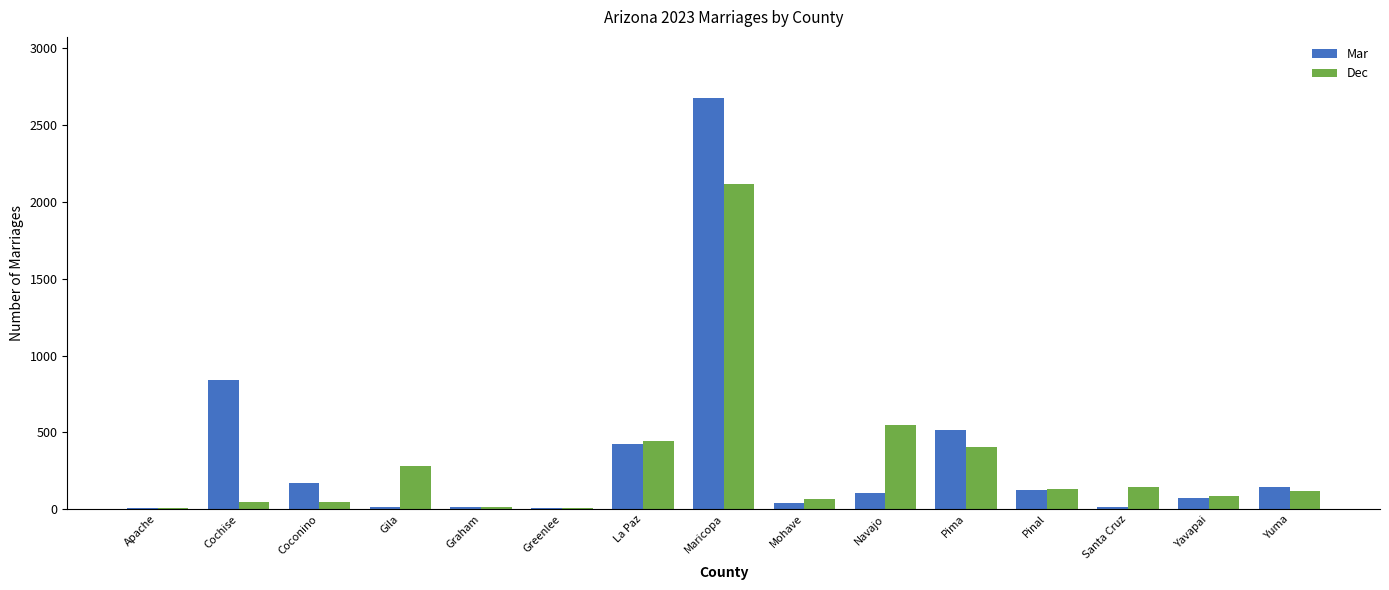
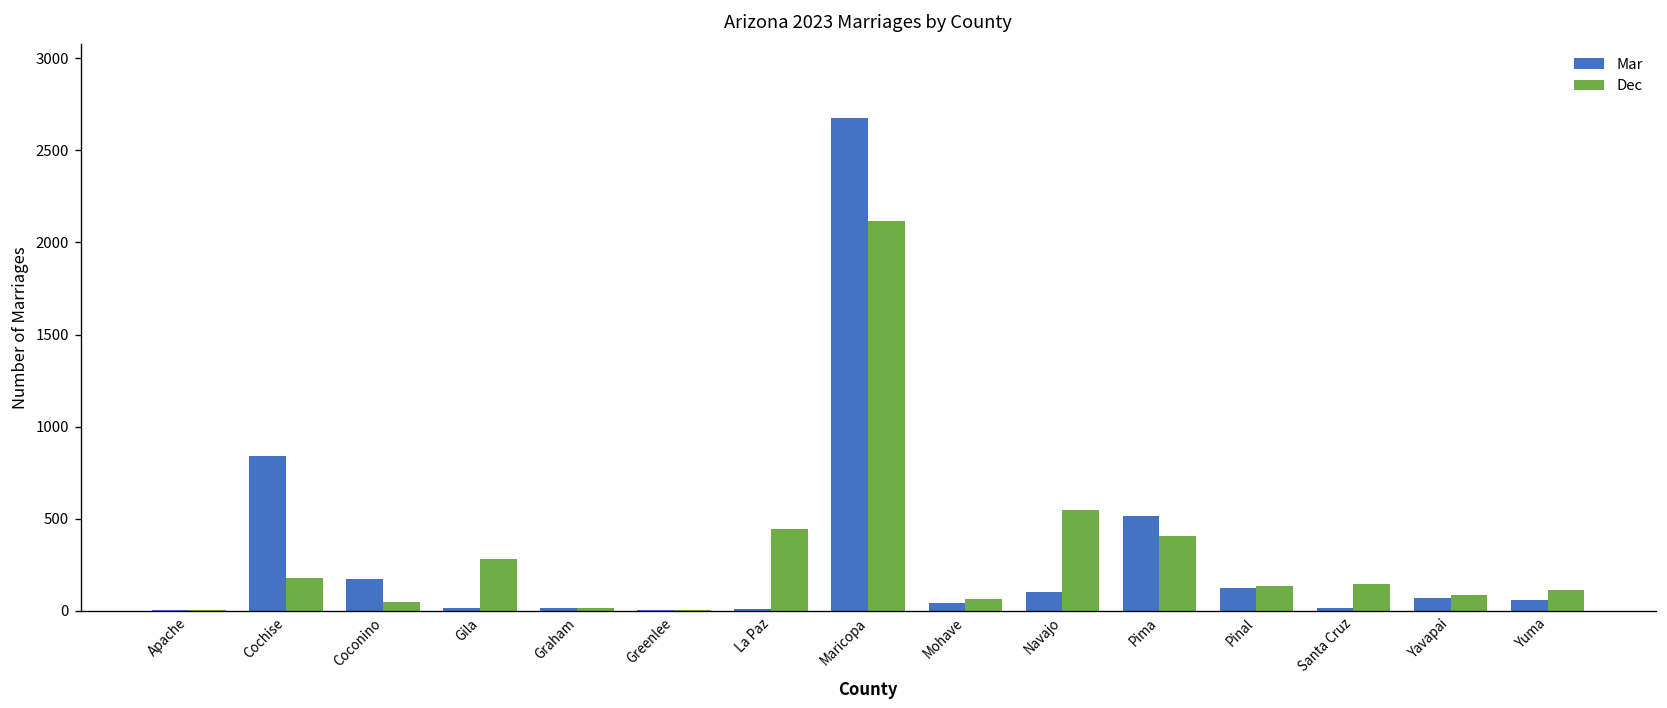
Dec, Cochise: 50 -> 180
Mar, La Paz: 430 -> 10
Mar, Yuma: 140 -> 60
